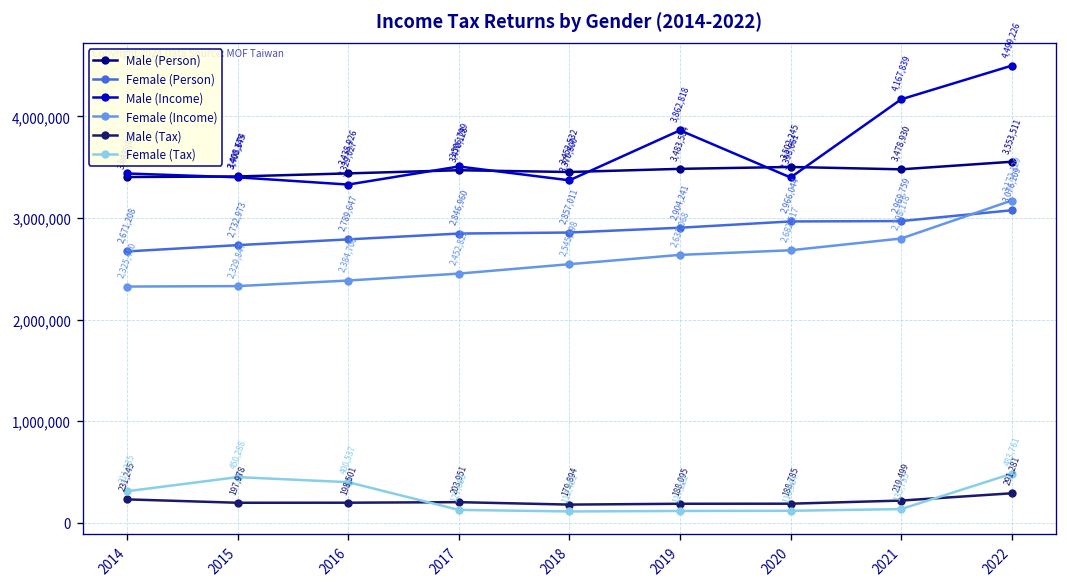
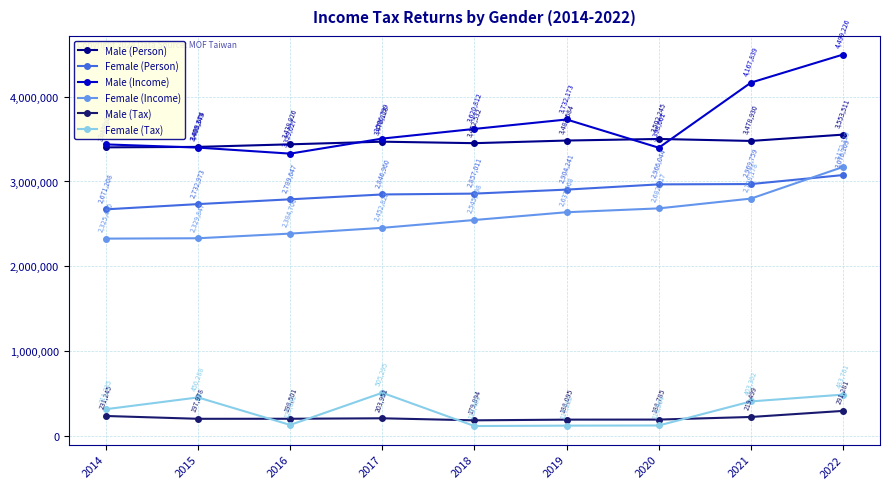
Female (Tax), 2016: 400,537 -> 125,692
Female (Tax), 2017: 127,608 -> 505,295
Male (Income), 2018: 3,370,800 -> 3,620,812
Male (Income), 2019: 3,862,818 -> 3,732,173
Female (Tax), 2021: 135,755 -> 403,302
